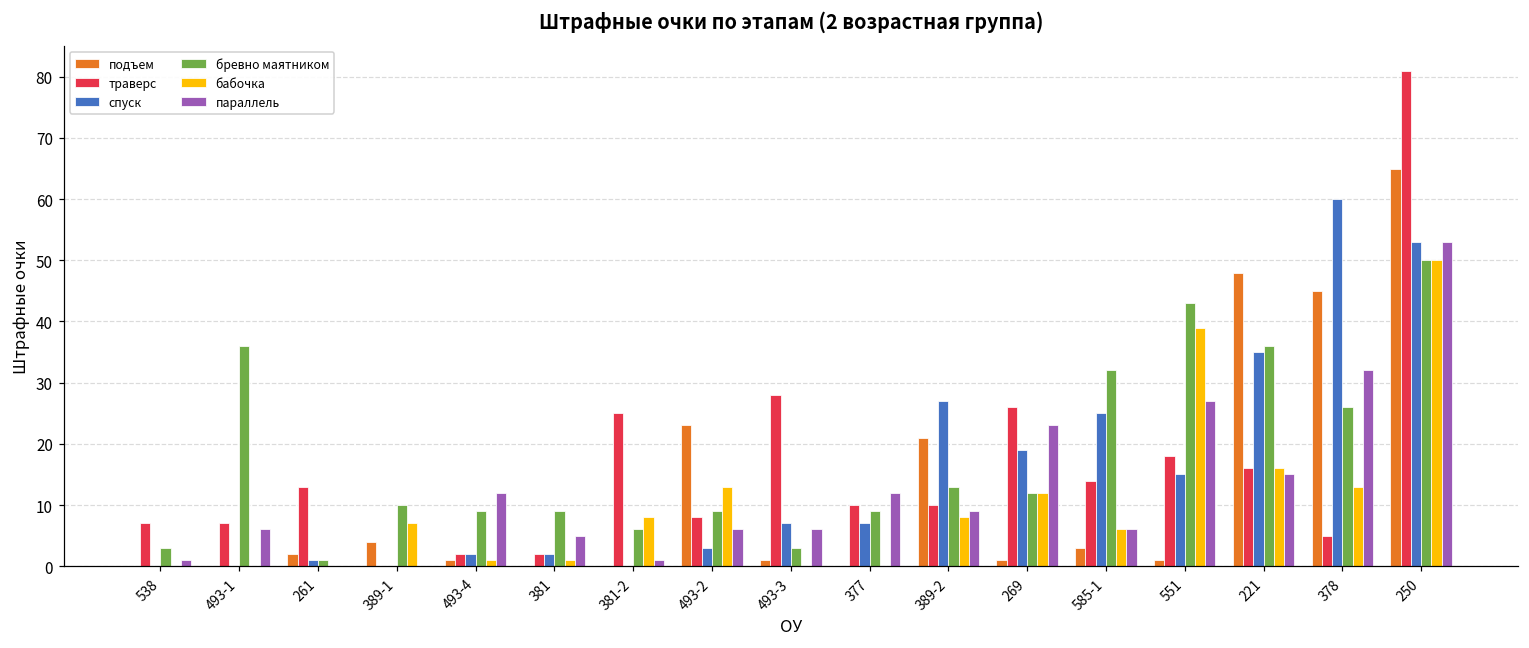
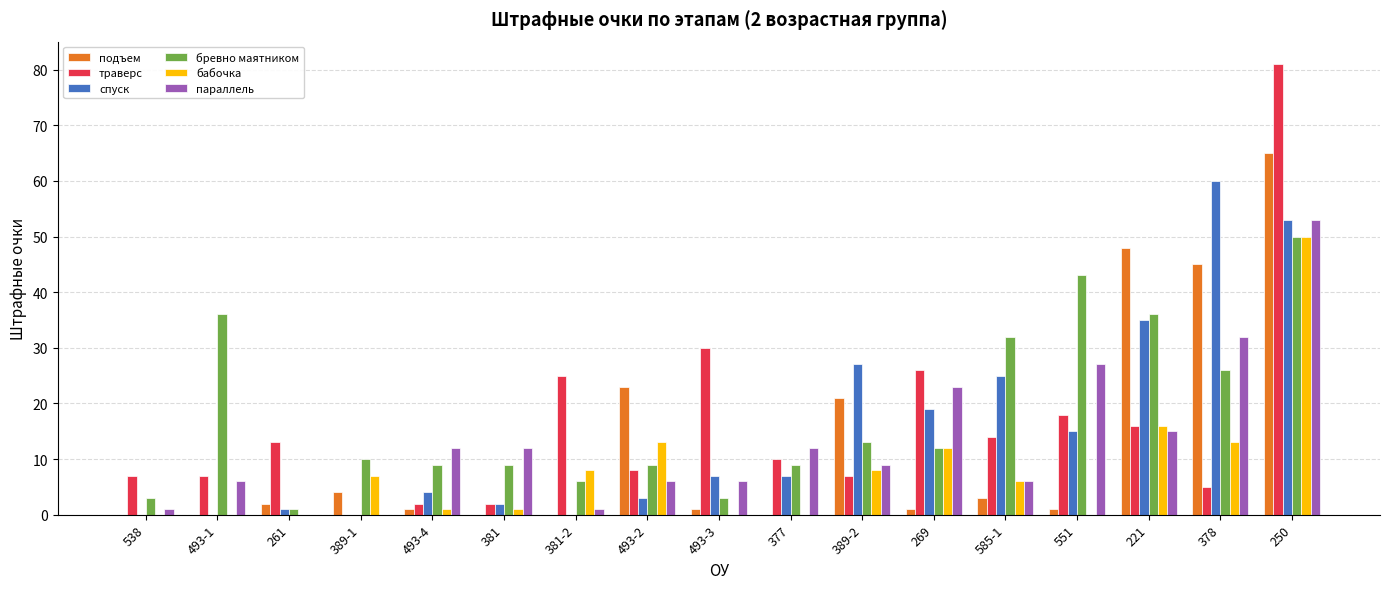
спуск, 493-4: 2 -> 4
параллель, 381: 5 -> 12
траверс, 493-3: 28 -> 30
траверс, 389-2: 10 -> 7
бабочка, 551: 39 -> 0
